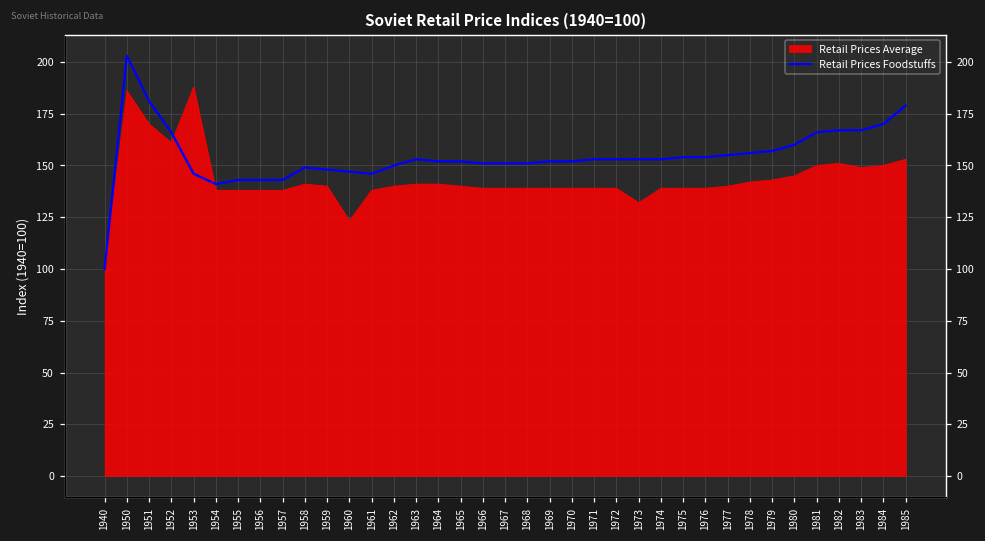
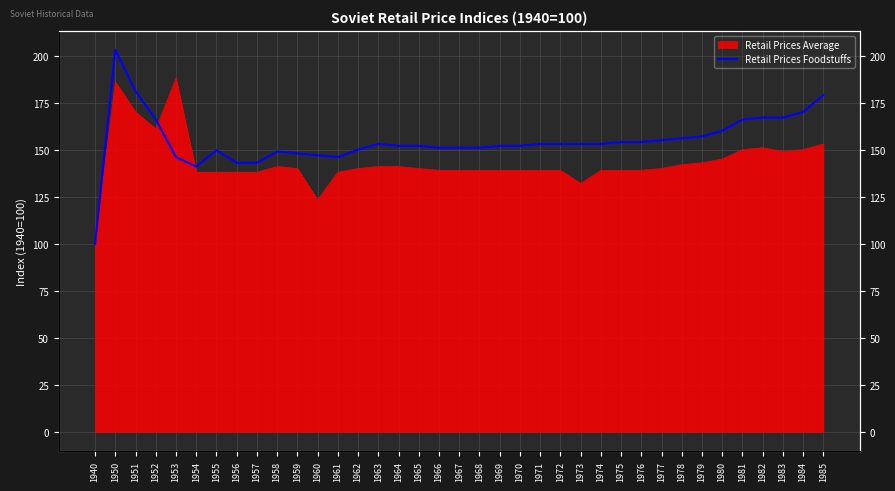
Retail Prices Foodstuffs, 1955: 143 -> 150
